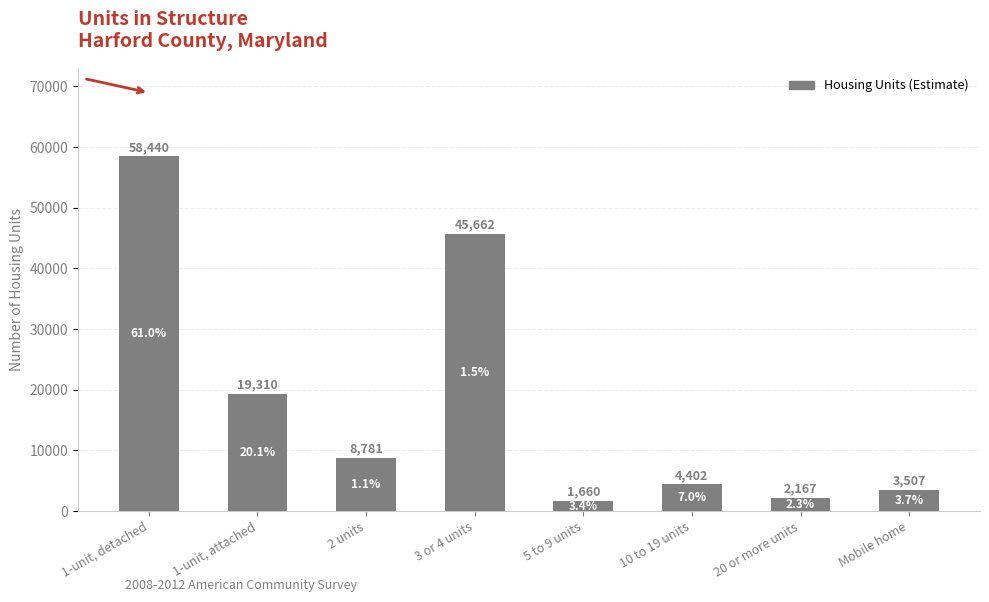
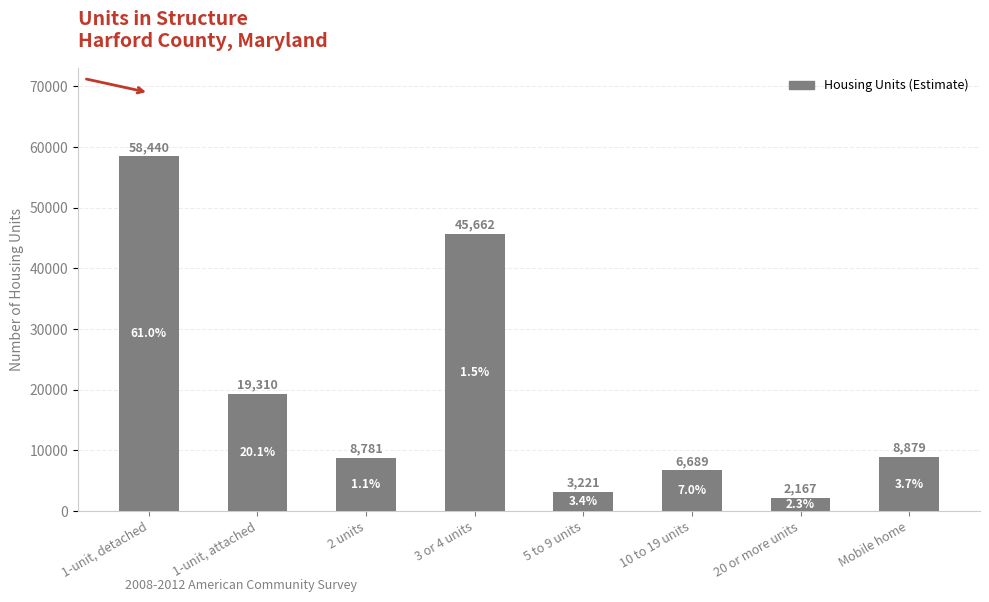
5 to 9 units: 1,660 -> 3,221
10 to 19 units: 4,402 -> 6,689
Mobile home: 3,507 -> 8,879
